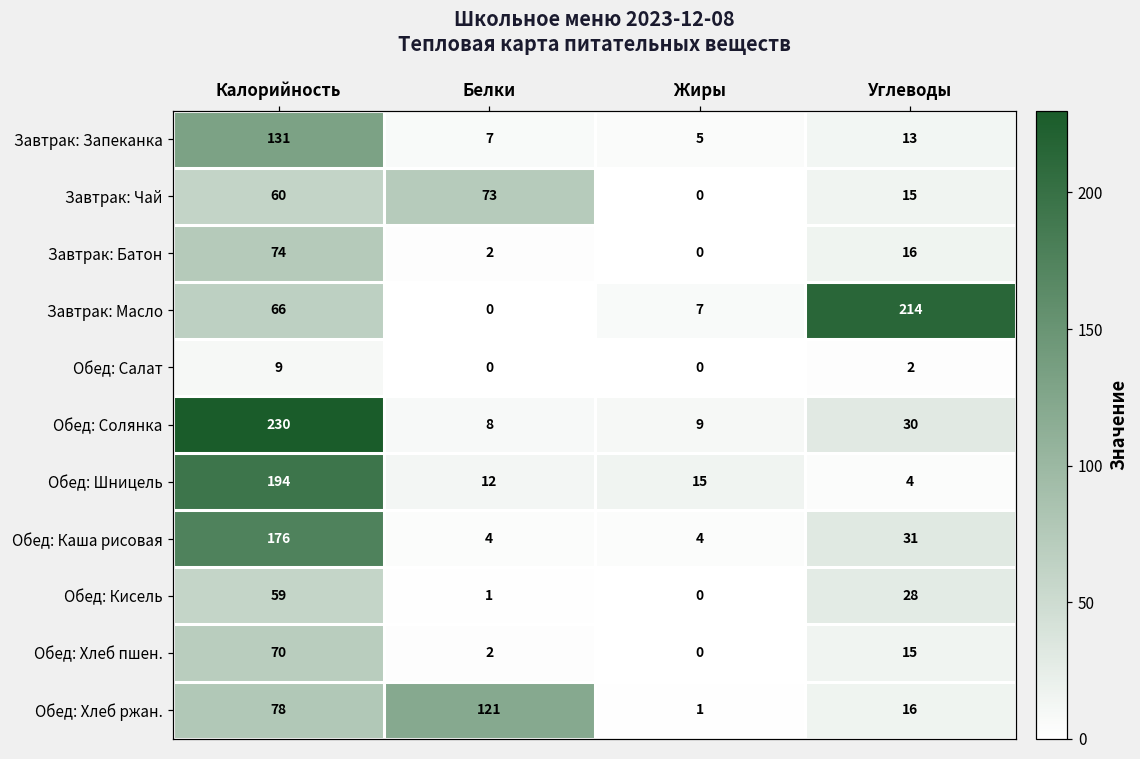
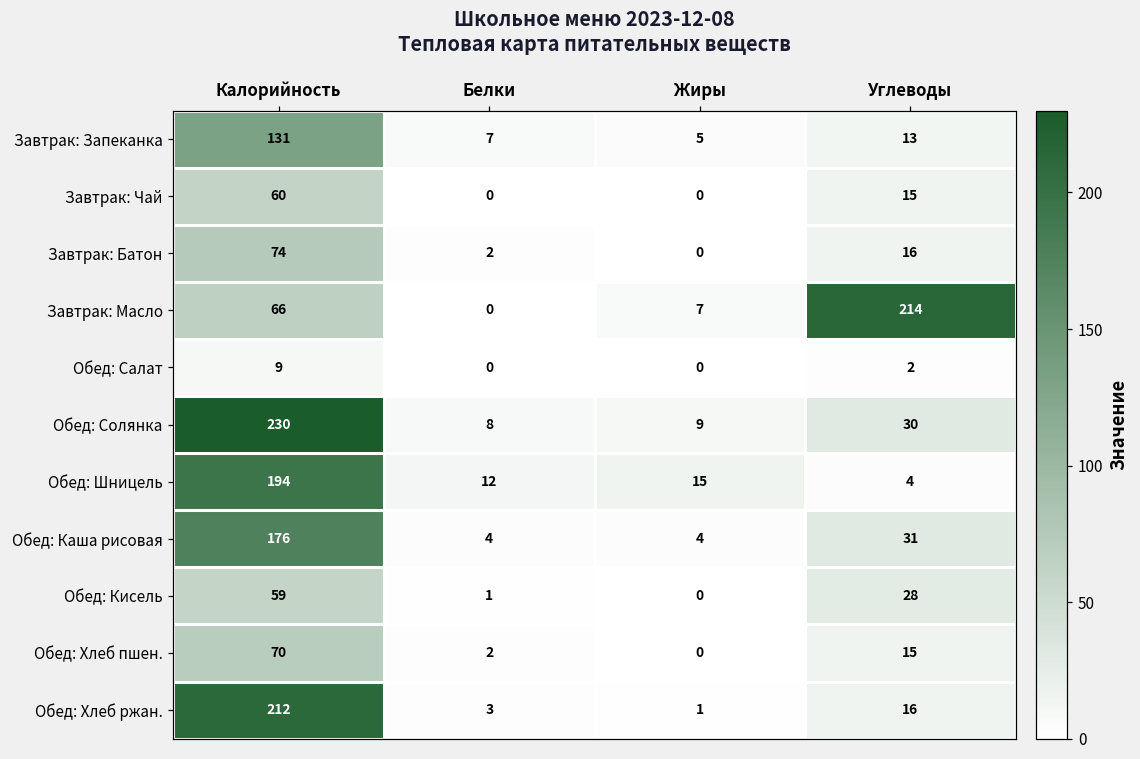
Завтрак: Чай, Белки: 73 -> 0
Обед: Хлеб ржан., Калорийность: 78 -> 212
Обед: Хлеб ржан., Белки: 121 -> 3
